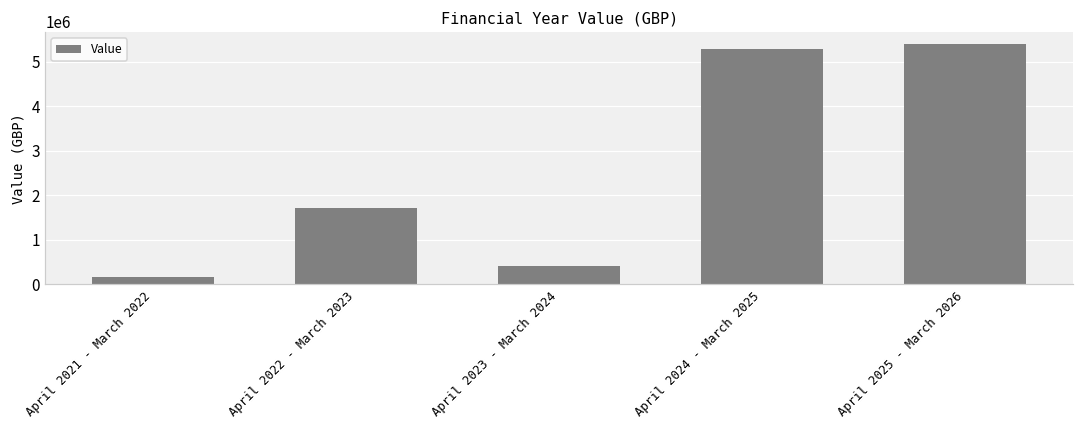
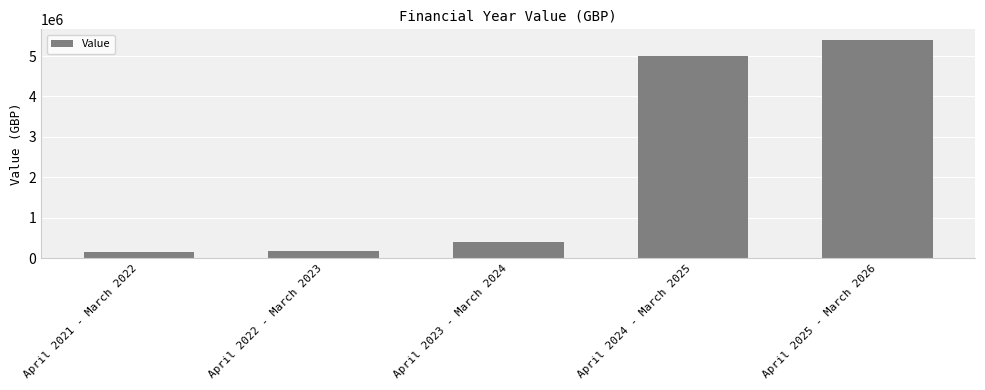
April 2022 - March 2023: 1700000 -> 200000
April 2024 - March 2025: 5300000 -> 5000000
